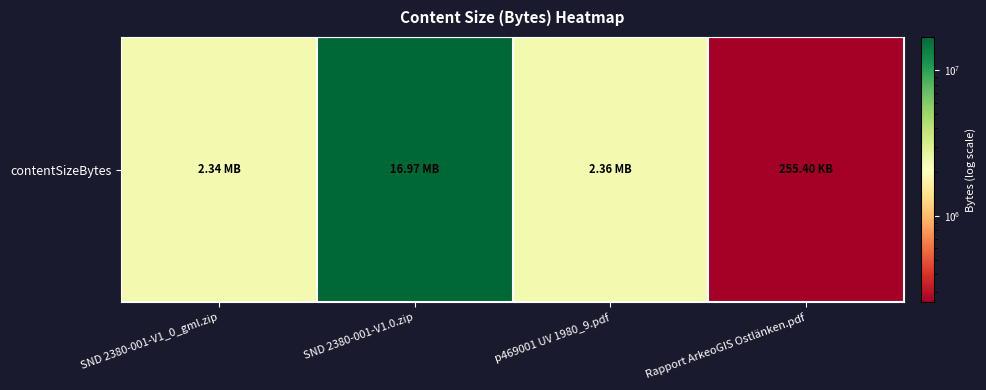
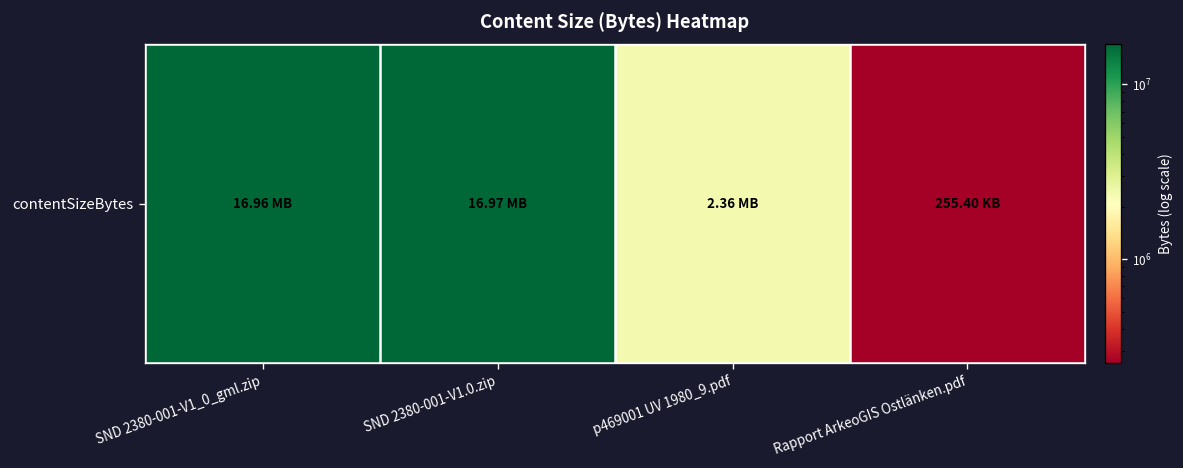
contentSizeBytes, SND 2380-001-V1_0_gml.zip: 2.34 -> 16.96
